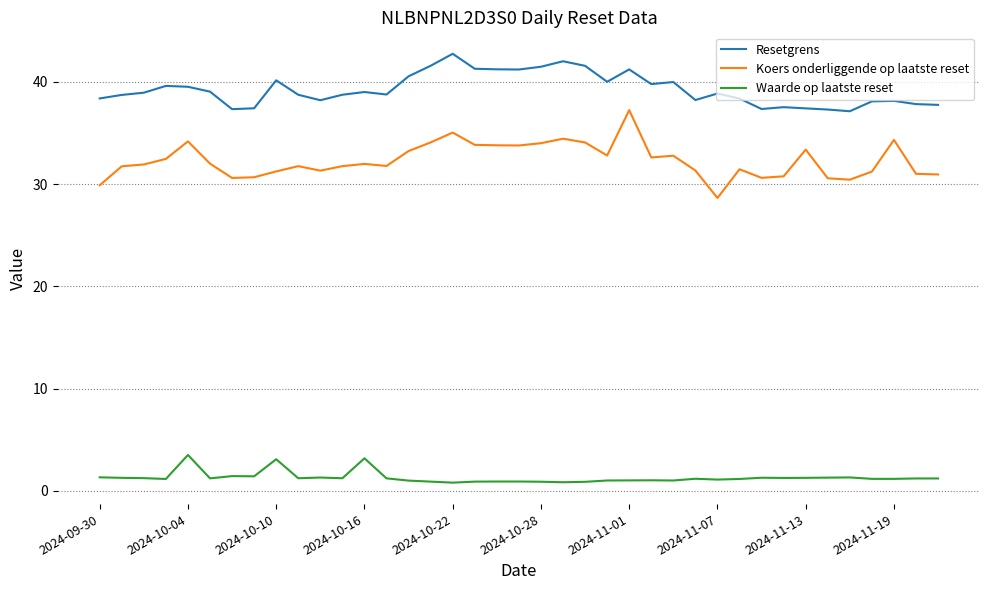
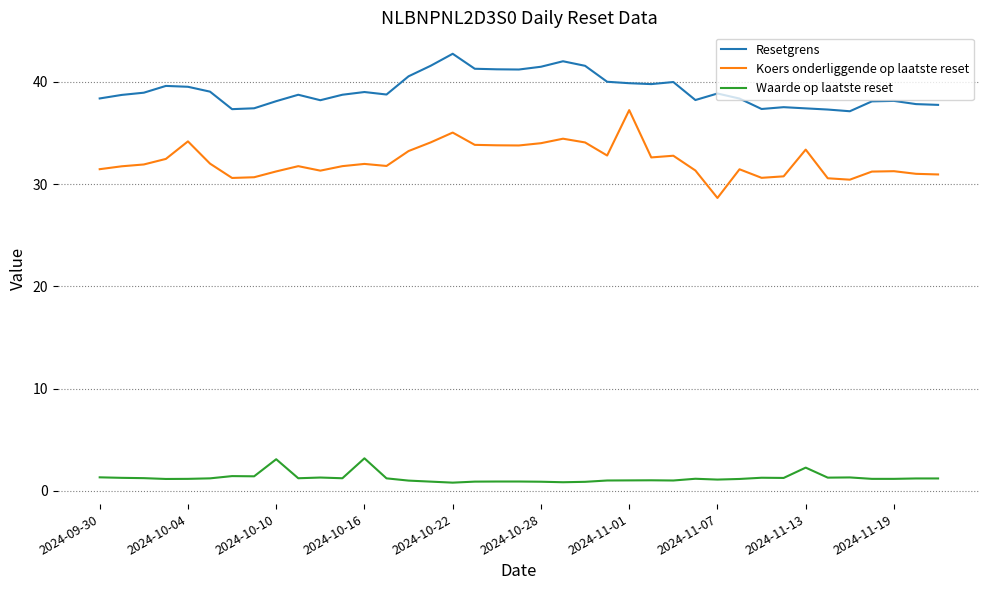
Koers onderliggende op laatste reset, 2024-09-30: 29.9 -> 31.5
Waarde op laatste reset, 2024-10-04: 3.5 -> 1.2
Resetgrens, 2024-10-10: 40.2 -> 38.1
Resetgrens, 2024-11-01: 41.2 -> 39.9
Waarde op laatste reset, 2024-11-13: 1.3 -> 2.3
Koers onderliggende op laatste reset, 2024-11-19: 34.3 -> 31.3
